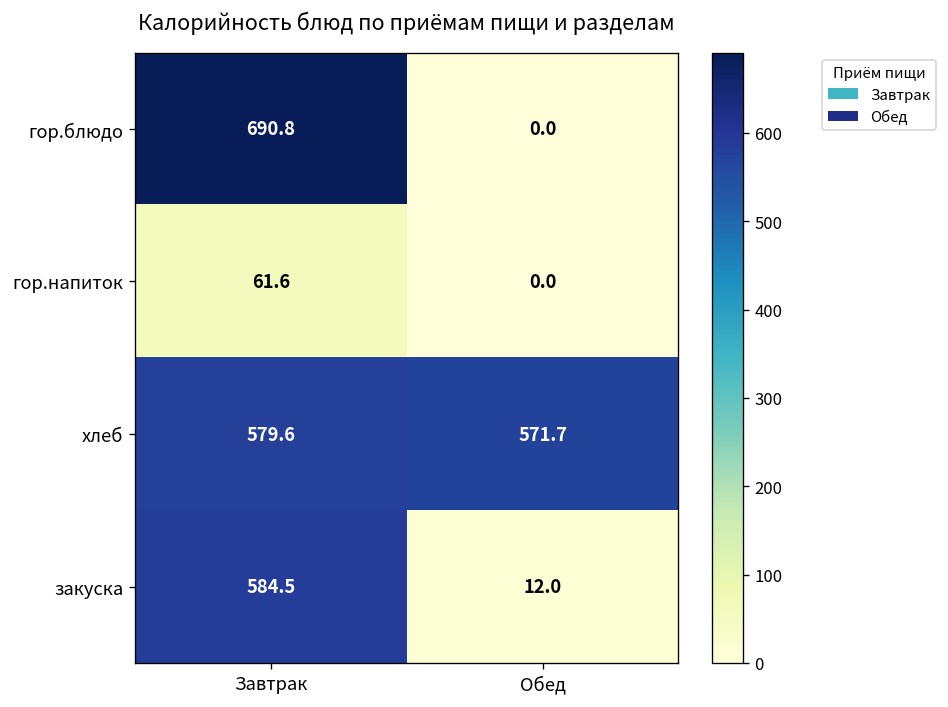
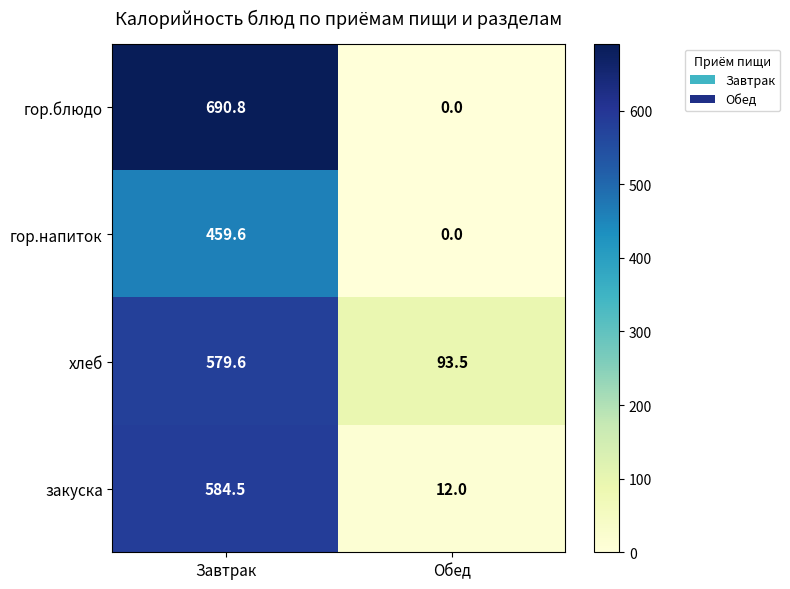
гор.напиток, Завтрак: 61.6 -> 459.6
хлеб, Обед: 571.7 -> 93.5
